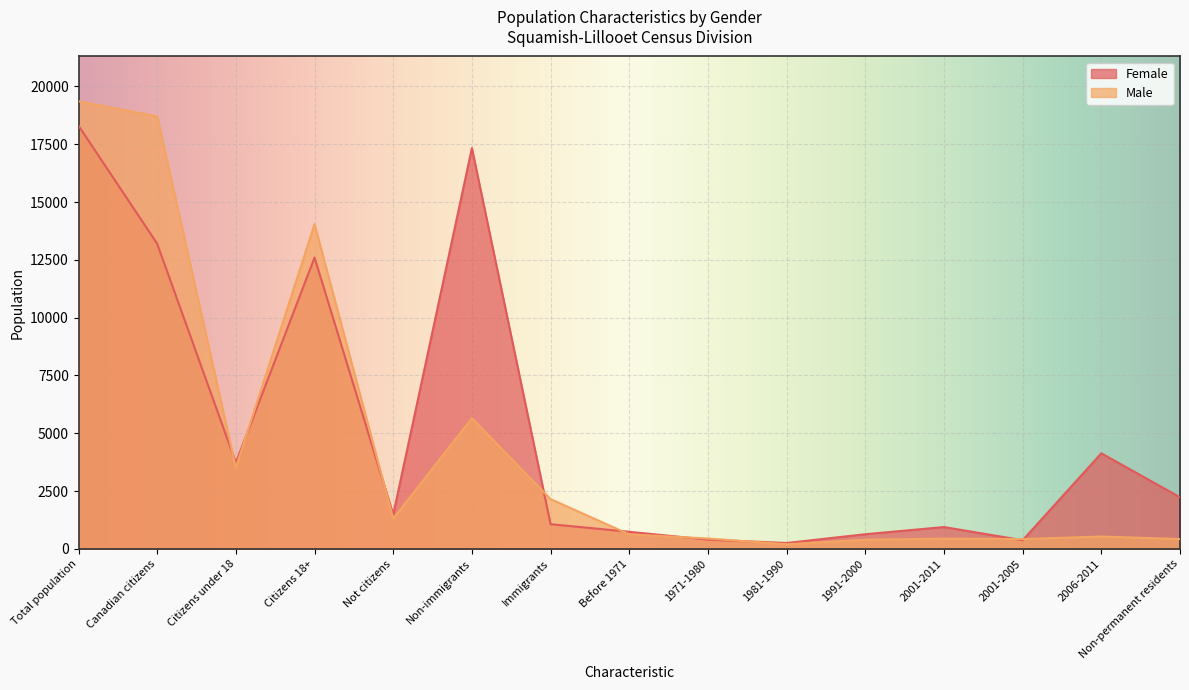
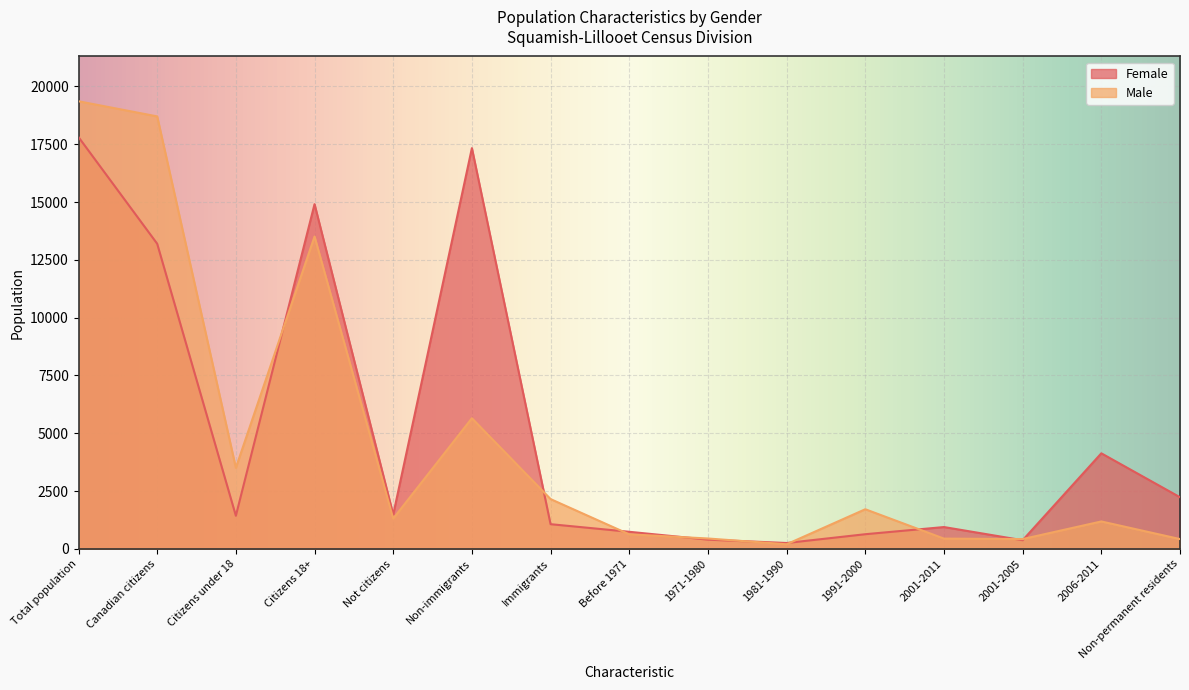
Female, Total population: 18300 -> 17800
Female, Citizens under 18: 3700 -> 1400
Female, Citizens 18+: 12600 -> 14900
Male, Citizens 18+: 14000 -> 13500
Male, 1991-2000: 400 -> 1700
Male, 2006-2011: 500 -> 1200
